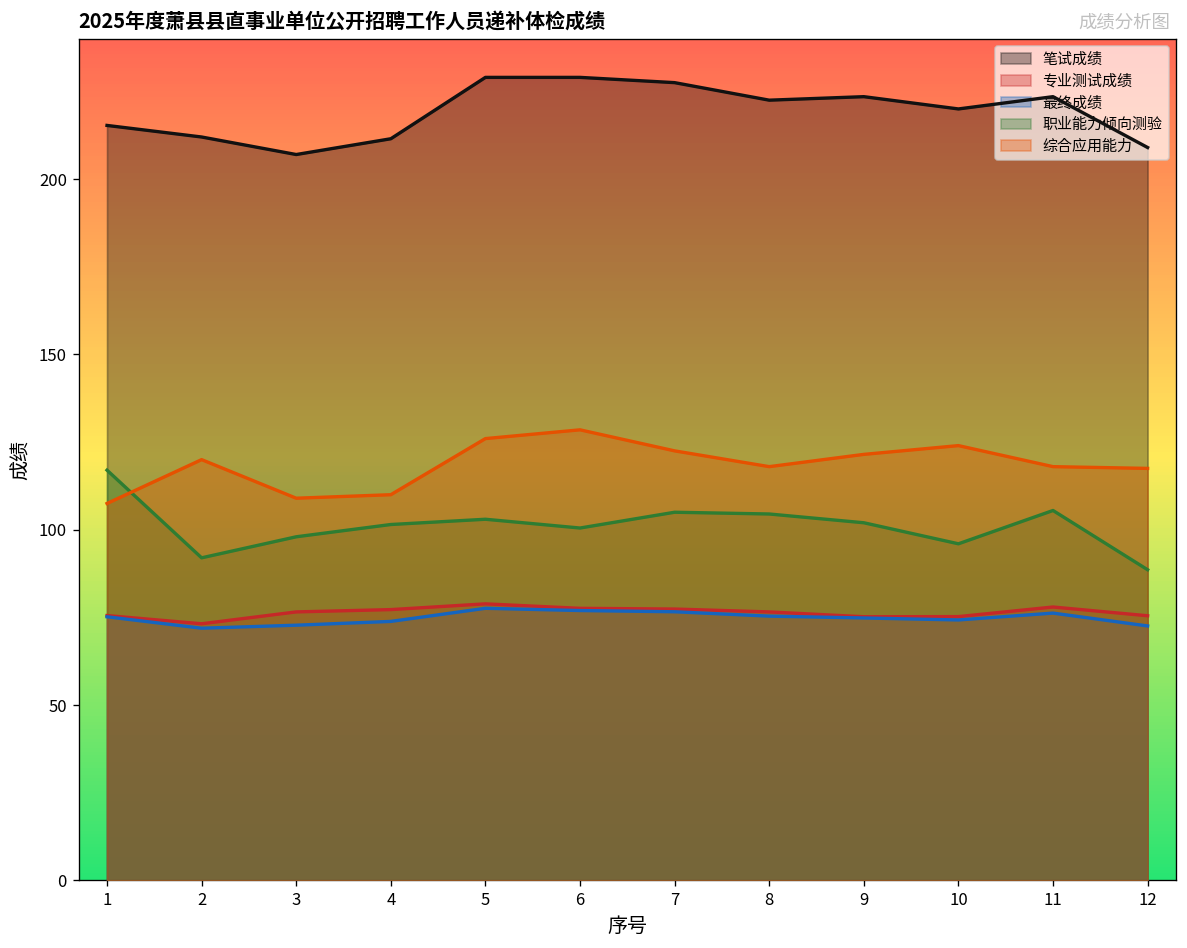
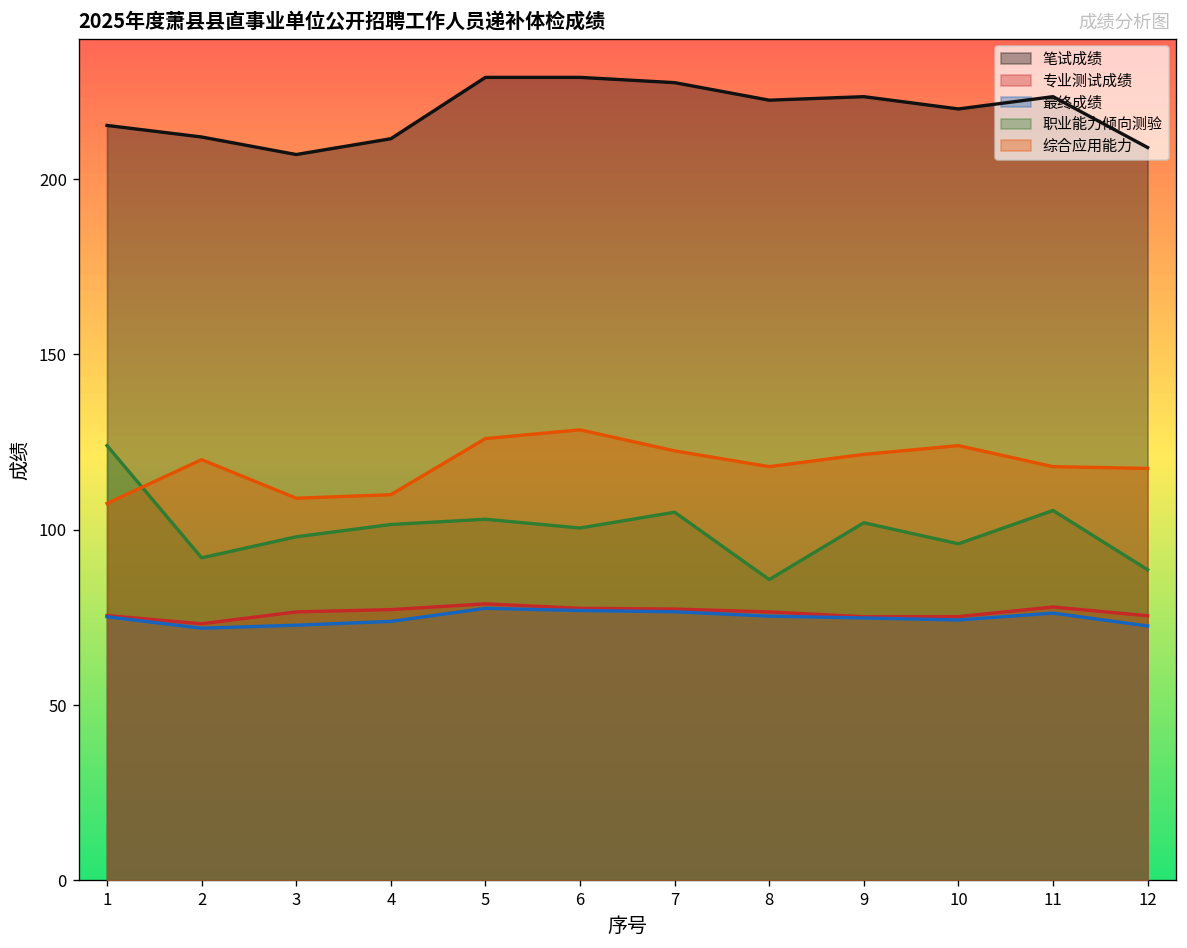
职业能力倾向测验, 1: 117 -> 124
职业能力倾向测验, 8: 105 -> 86
